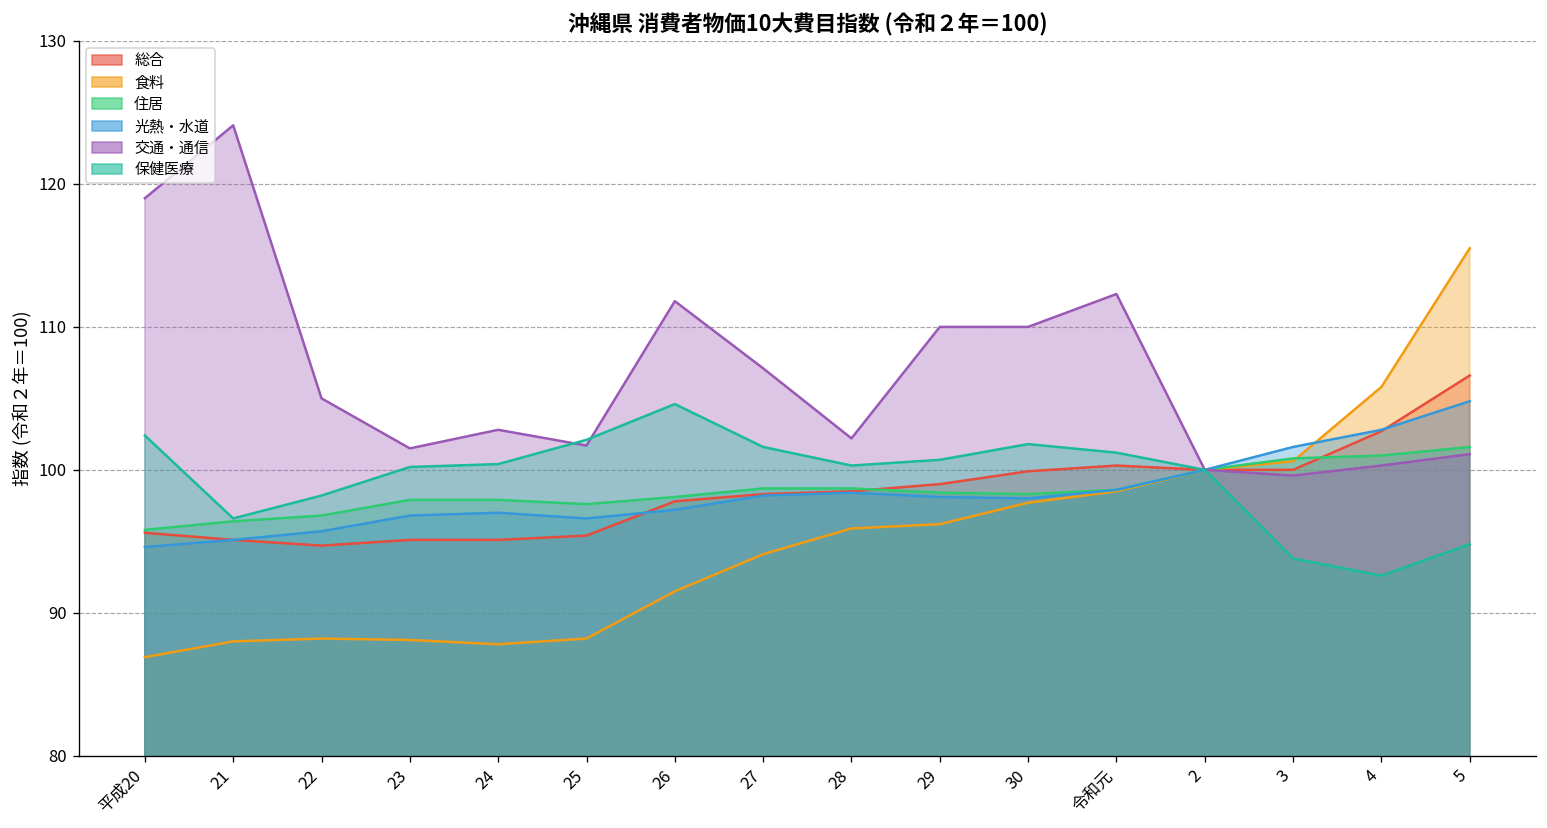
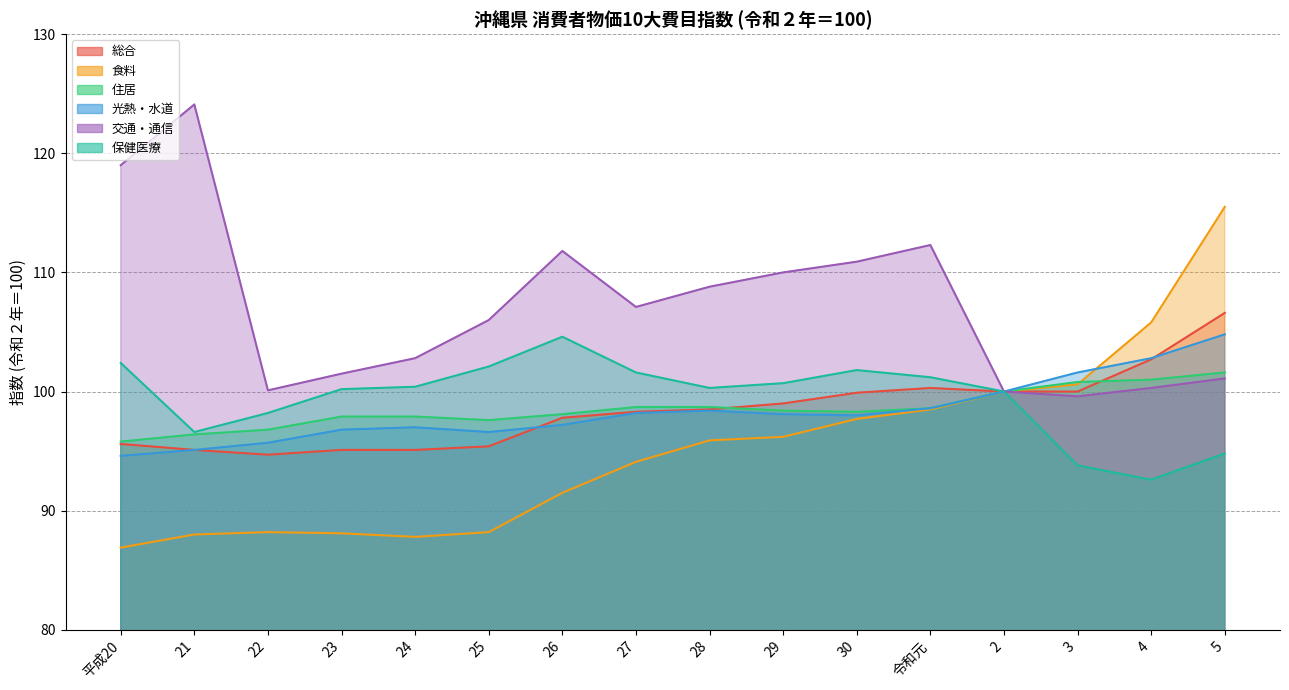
交通・通信, 22: 105.0 -> 100.1
交通・通信, 25: 101.7 -> 106.0
交通・通信, 28: 102.2 -> 108.8
交通・通信, 30: 110.0 -> 110.9
